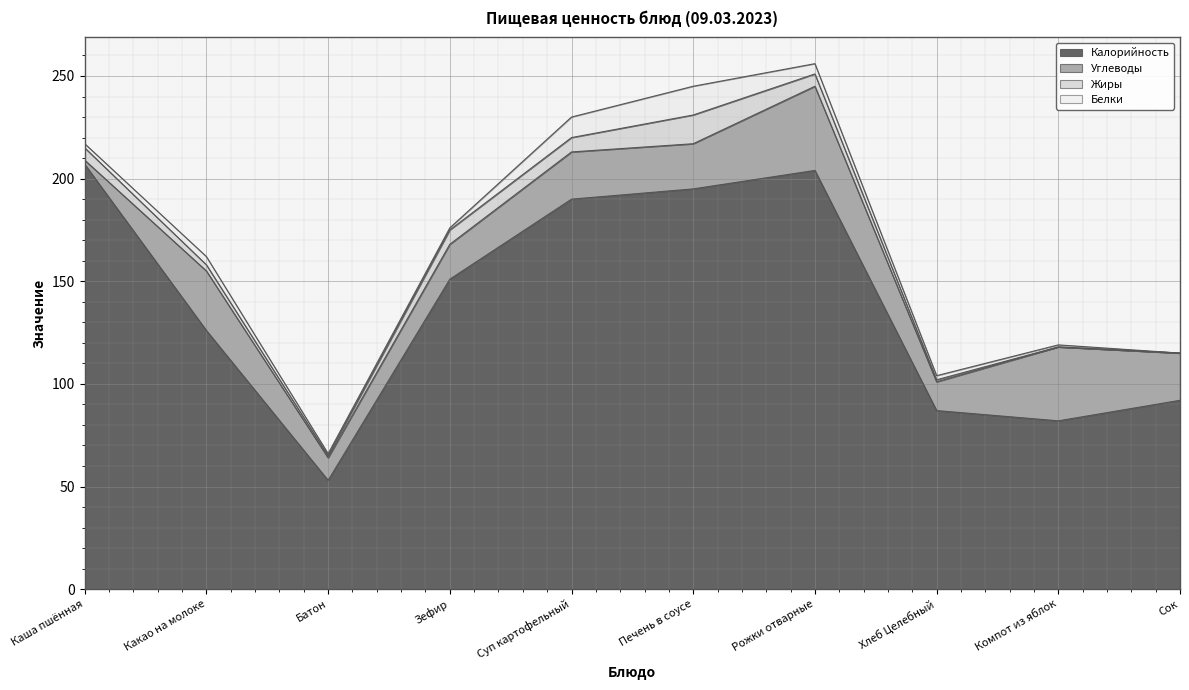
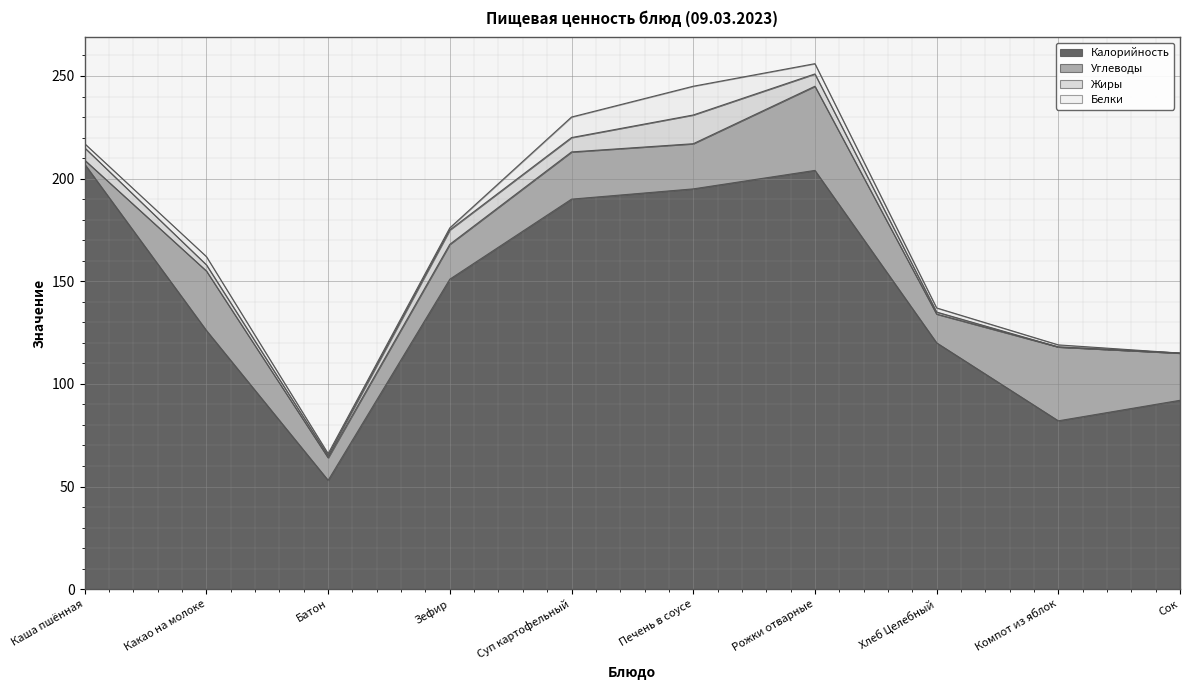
Калорийность, Хлеб Целебный: 87 -> 120
